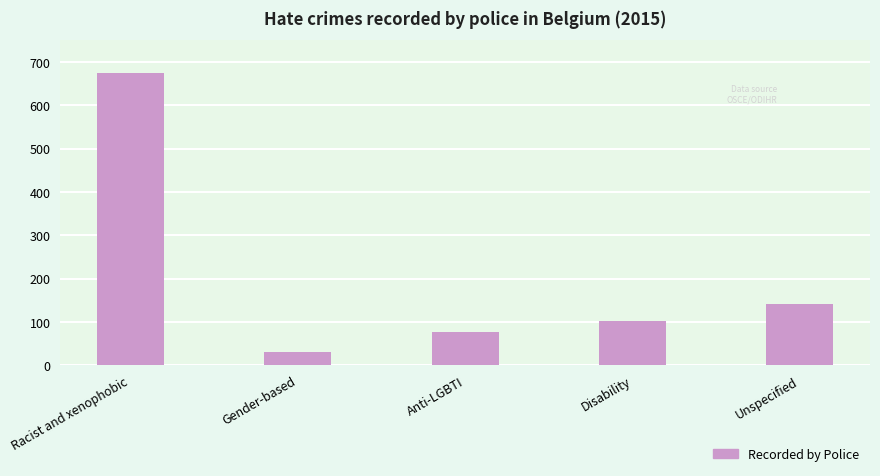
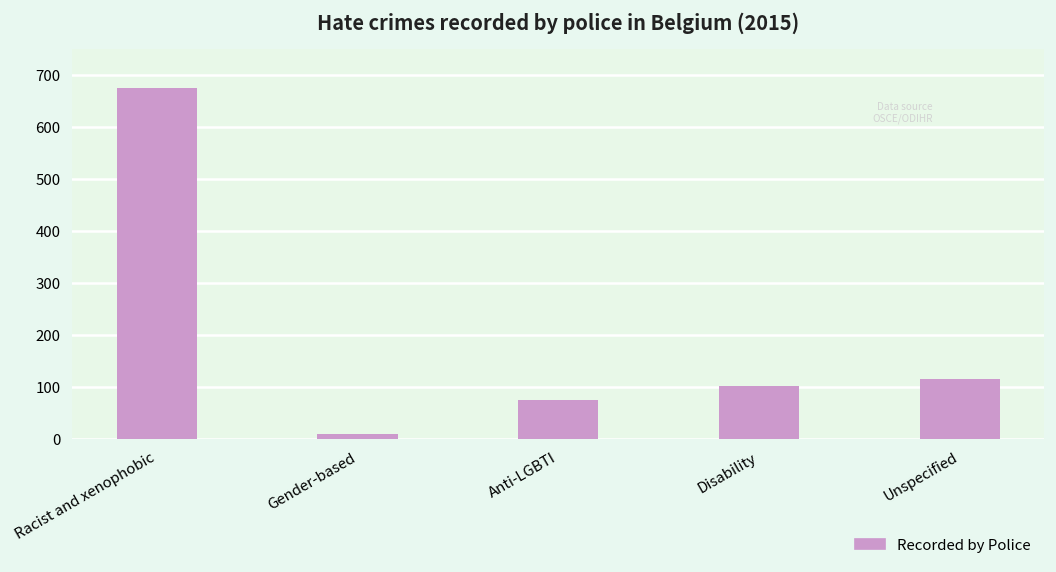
Gender-based: 30 -> 10
Unspecified: 140 -> 120
